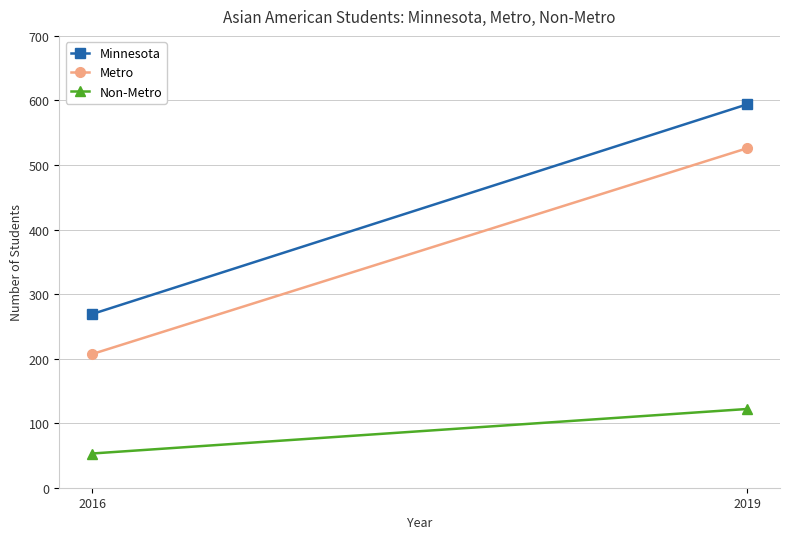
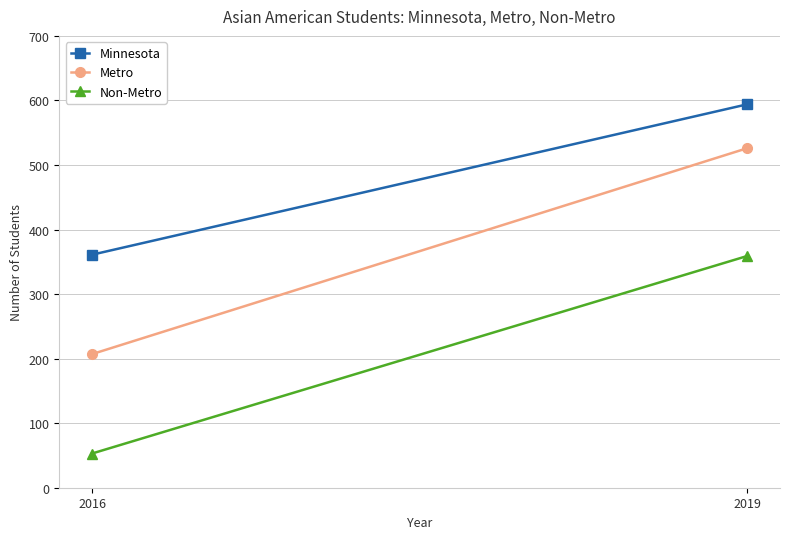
Minnesota, 2016: 270 -> 360
Non-Metro, 2019: 120 -> 360
